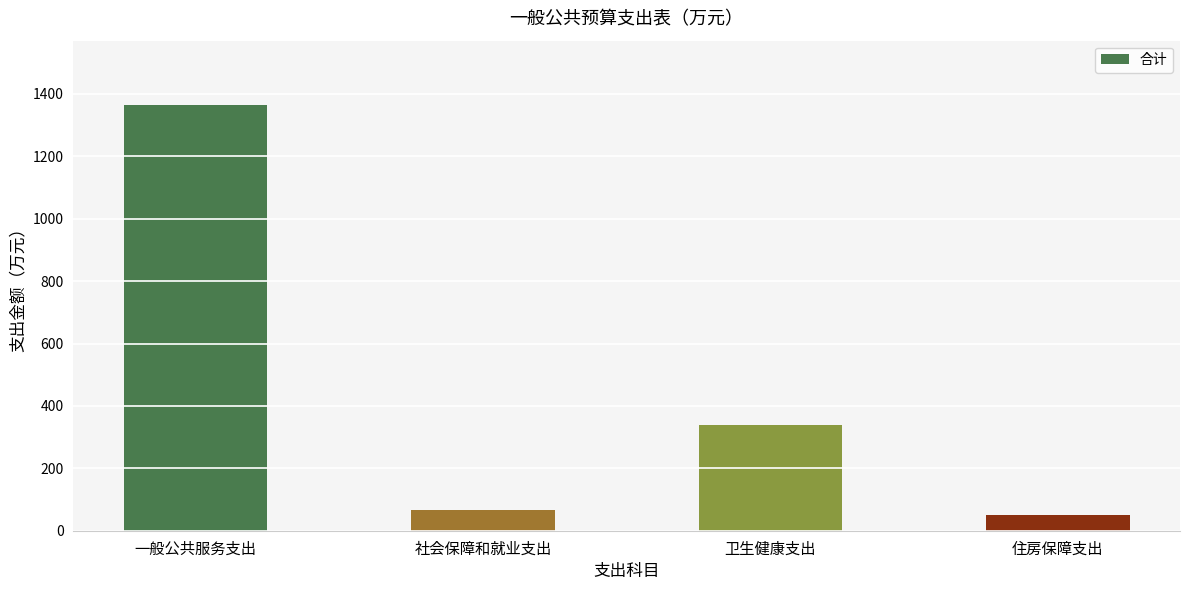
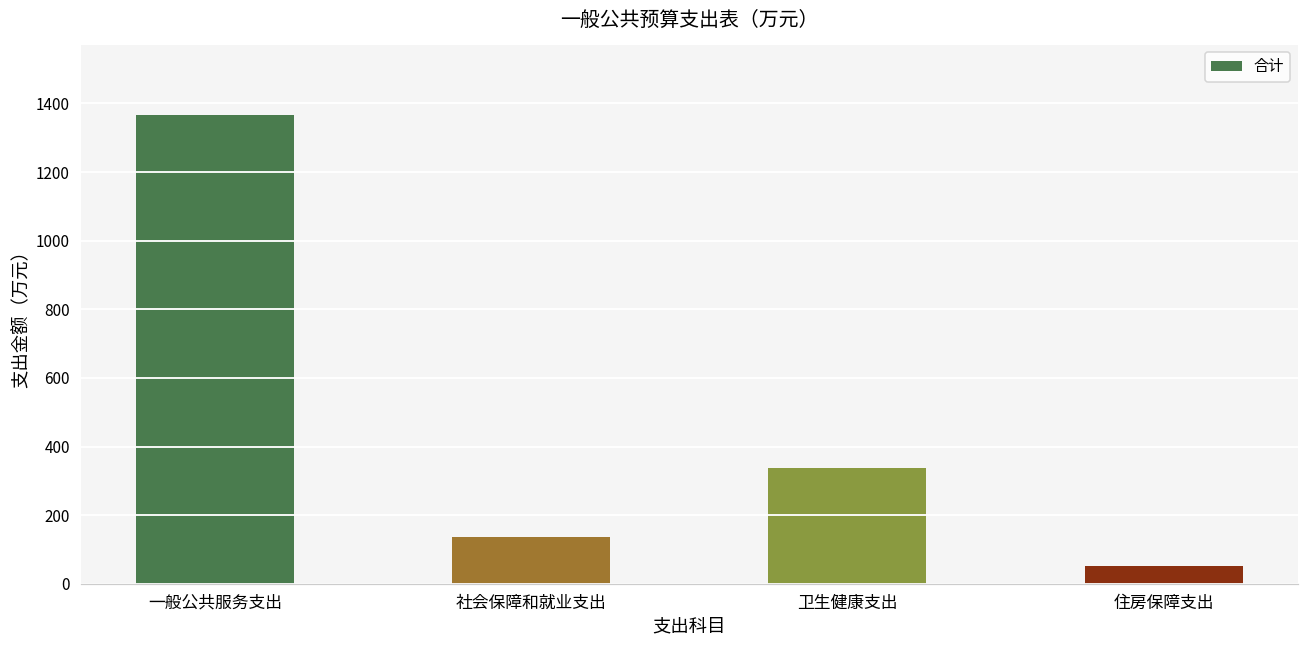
社会保障和就业支出: 70 -> 140
